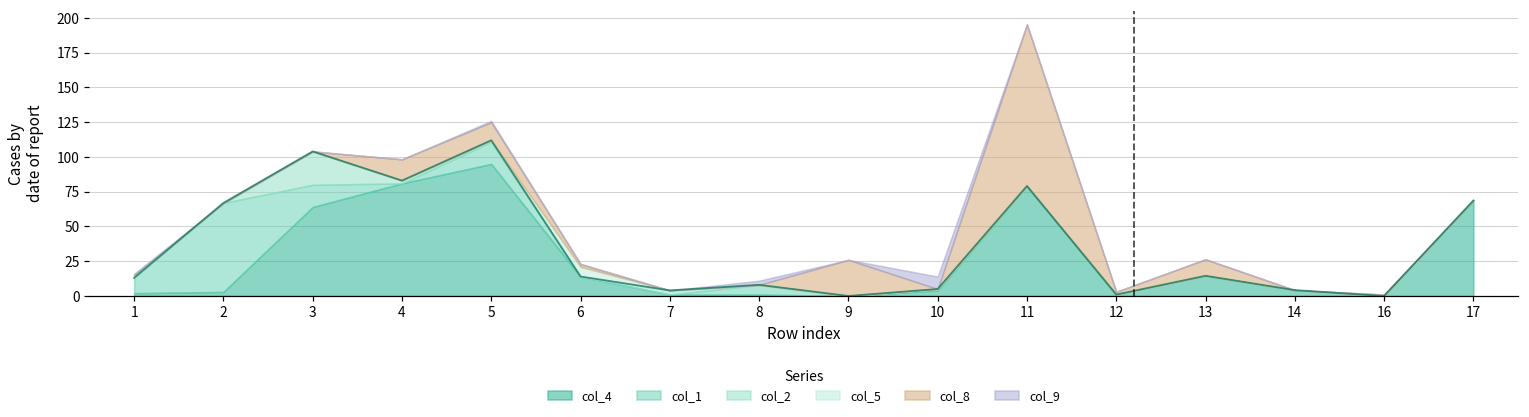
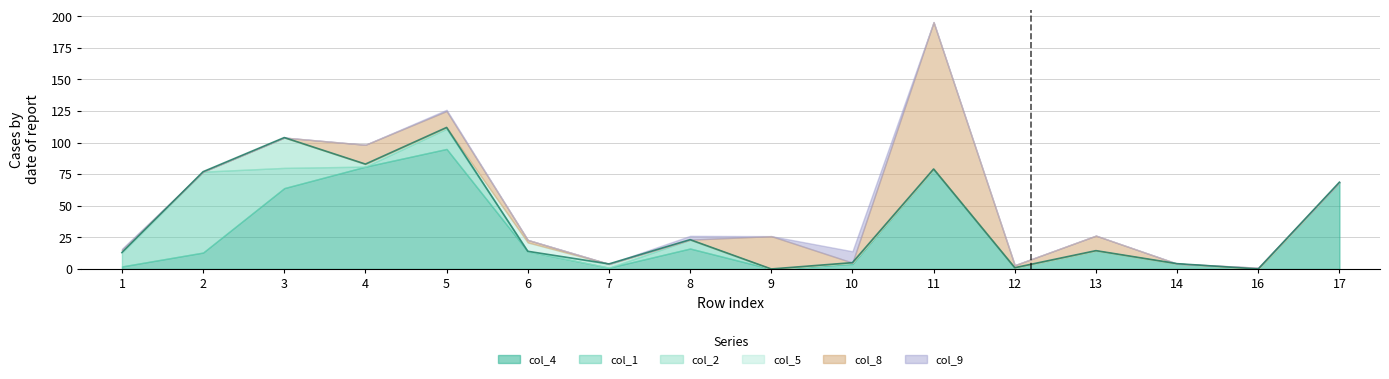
col_4, 2: 3 -> 13
col_4, 8: 1 -> 16
